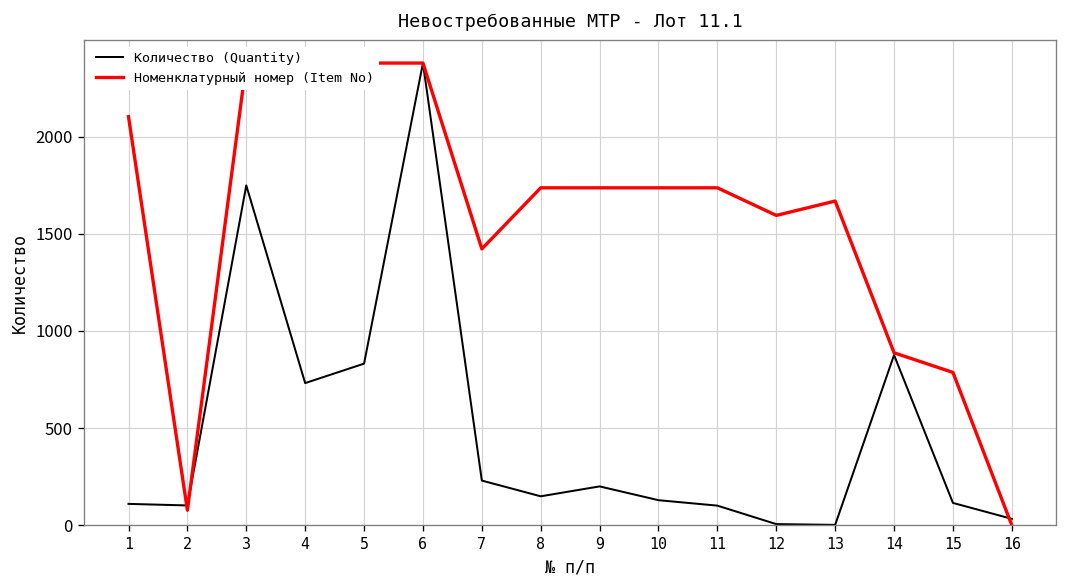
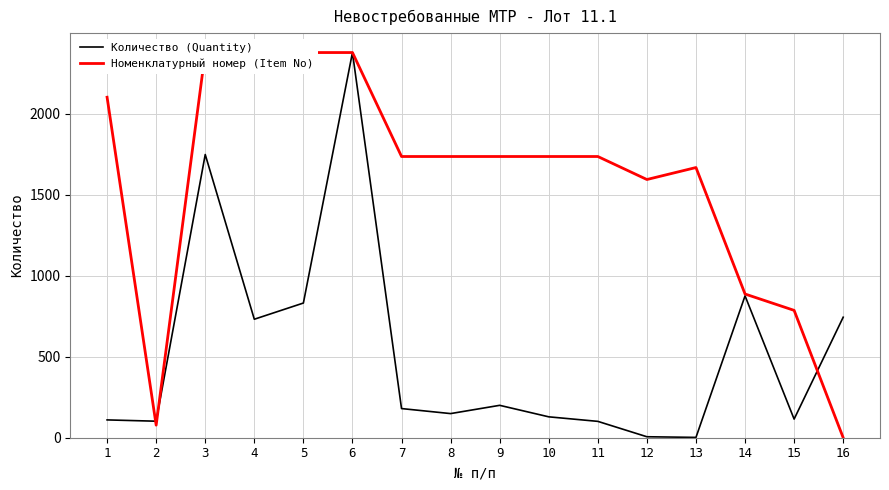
Количество (Quantity), 7: 230 -> 180
Номенклатурный номер (Item No), 7: 1420 -> 1740
Количество (Quantity), 16: 30 -> 740
